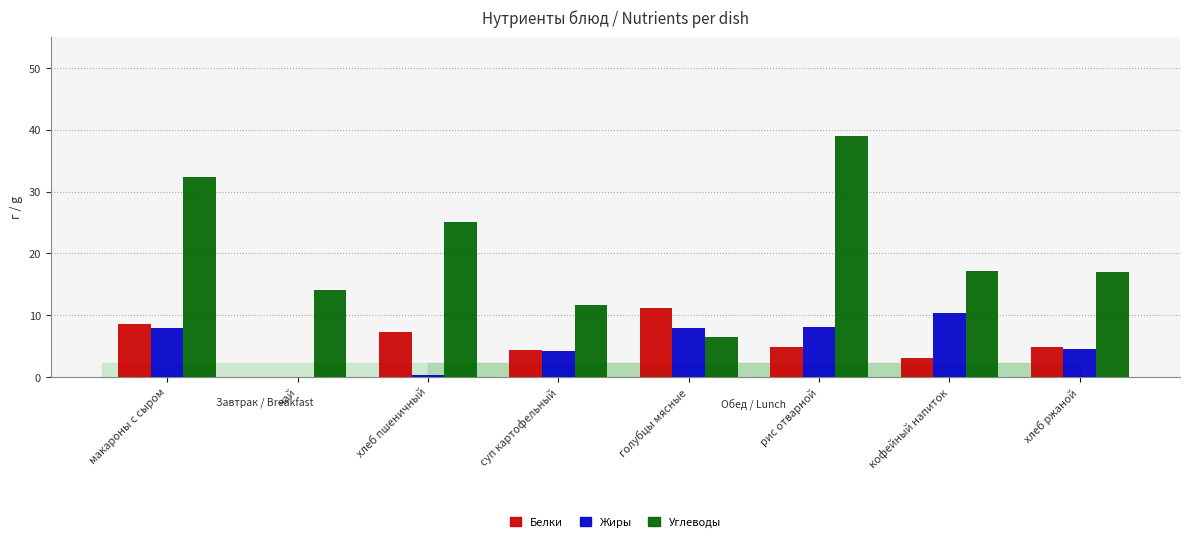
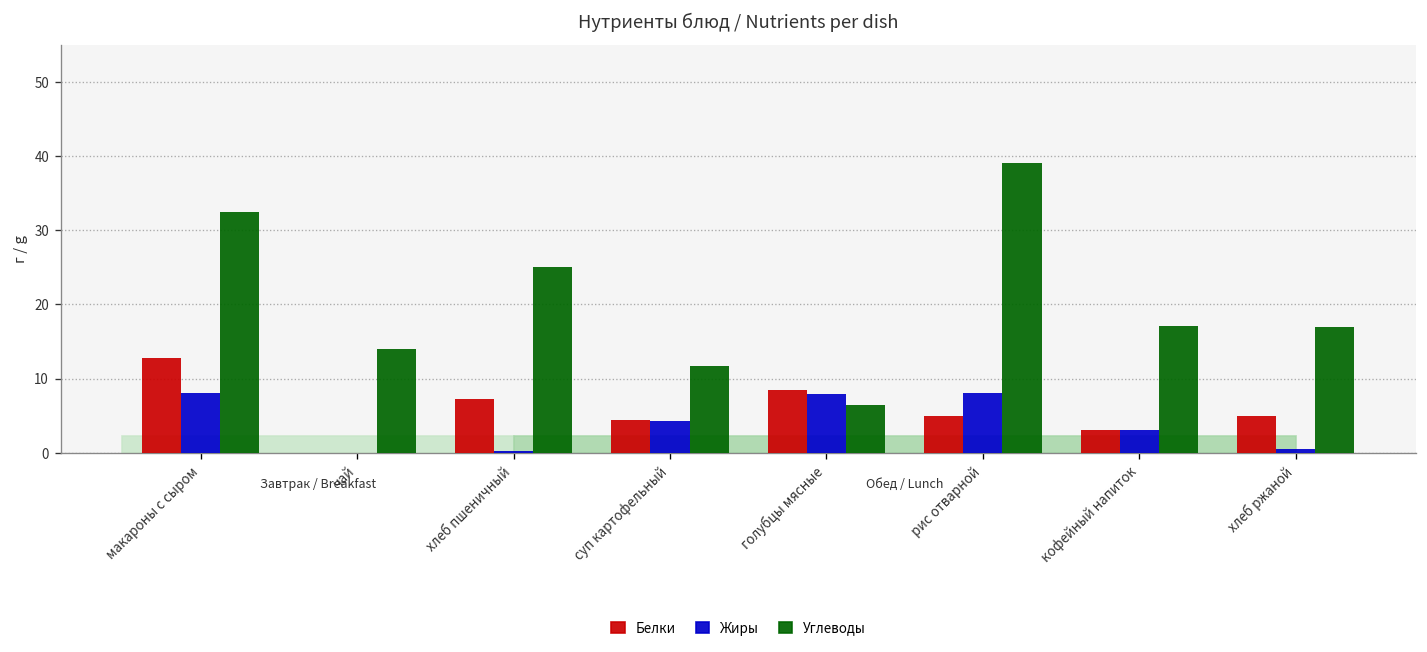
Белки, макароны с сыром: 9 -> 13
Белки, голубцы мясные: 11 -> 8
Жиры, кофейный напиток: 10 -> 3
Жиры, хлеб ржаной: 5 -> 1
